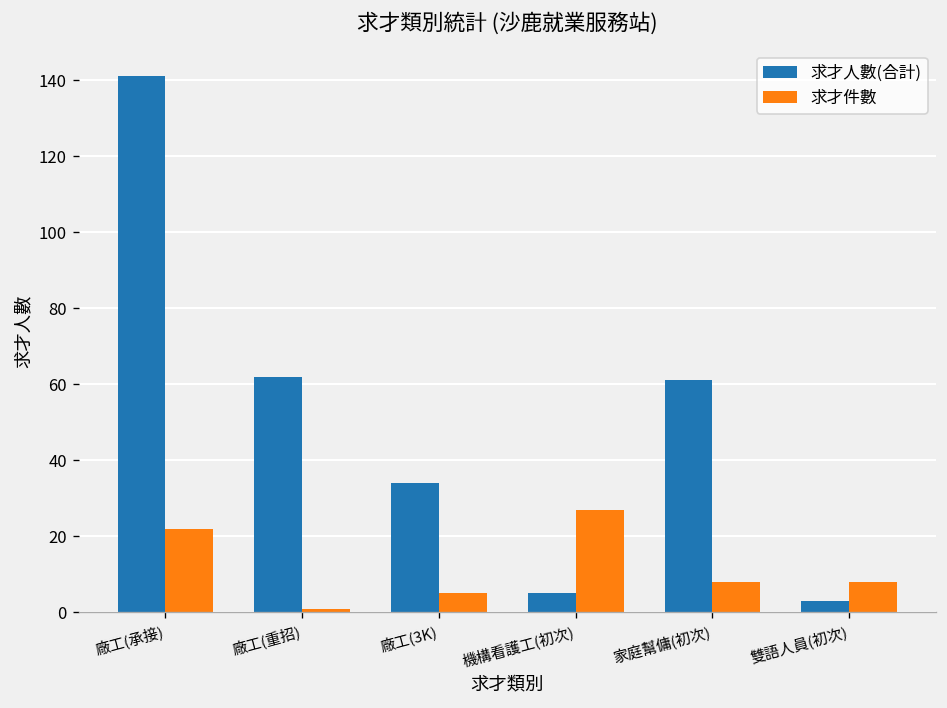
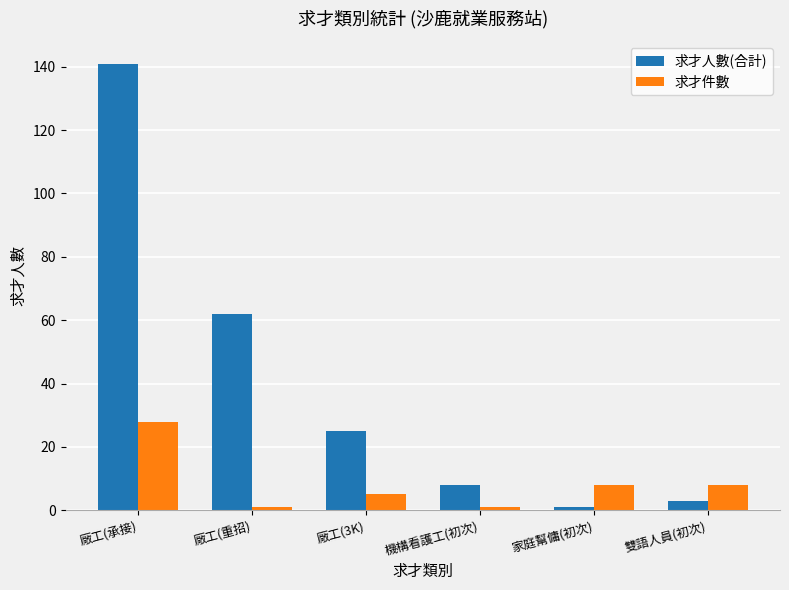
求才件數, 廠工(承接): 22 -> 28
求才人數(合計), 廠工(3K): 34 -> 25
求才人數(合計), 機構看護工(初次): 5 -> 8
求才件數, 機構看護工(初次): 27 -> 1
求才人數(合計), 家庭幫傭(初次): 61 -> 1
